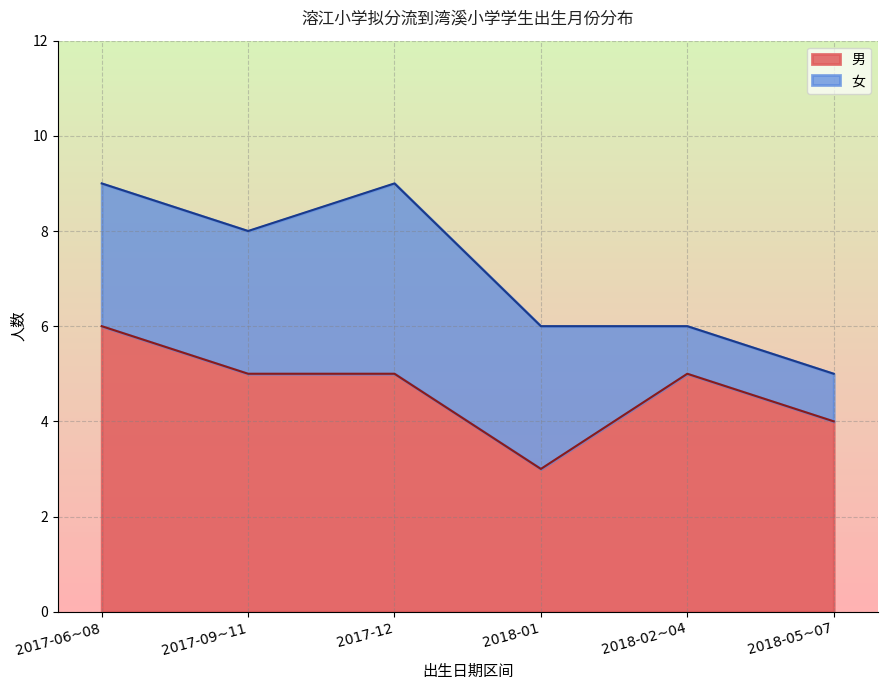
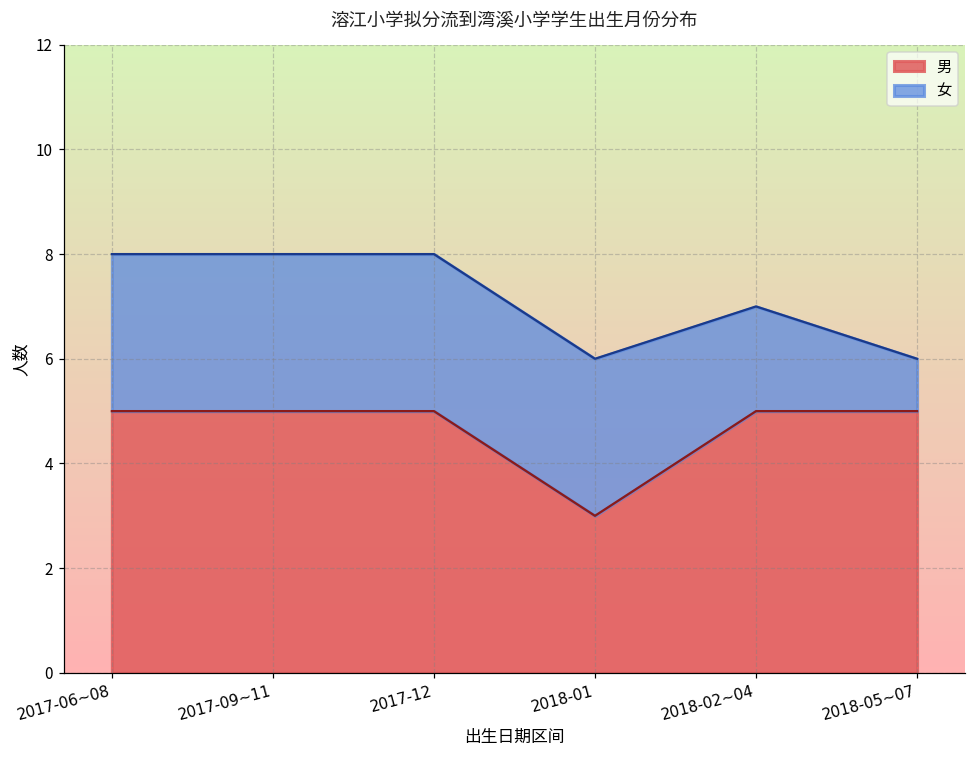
男, 2017-06~08: 6 -> 5
女, 2017-12: 4 -> 3
女, 2018-02~04: 1 -> 2
男, 2018-05~07: 4 -> 5
